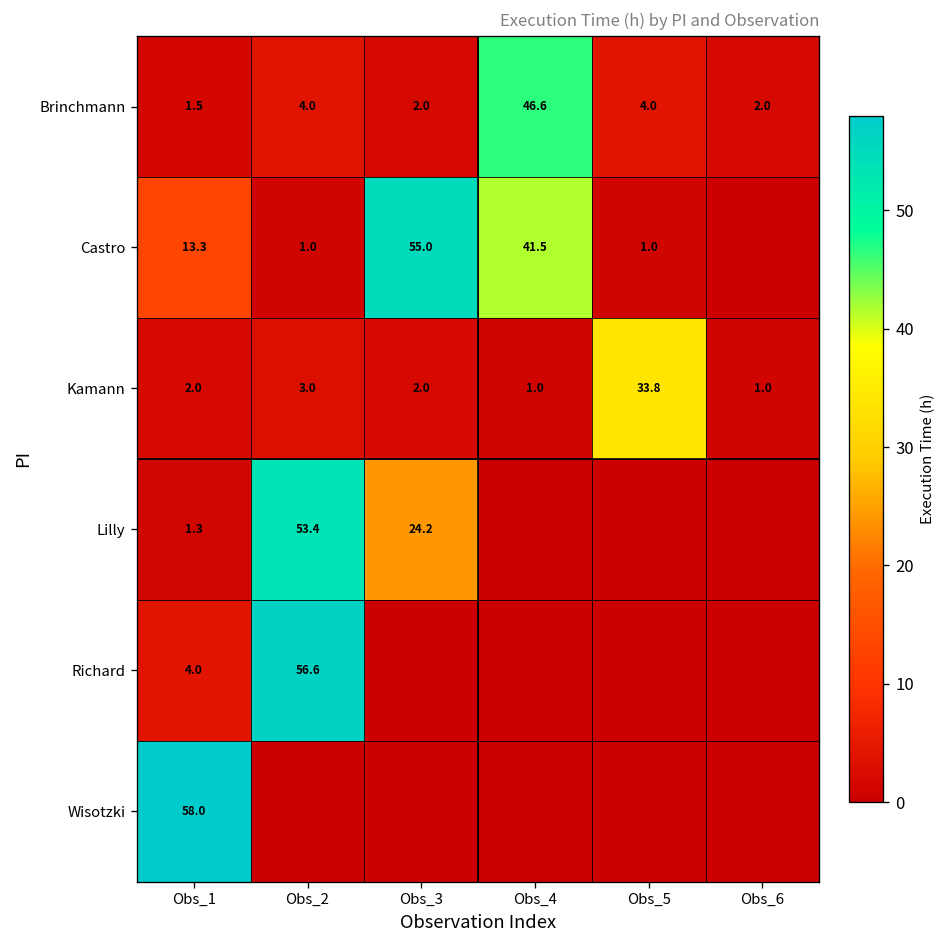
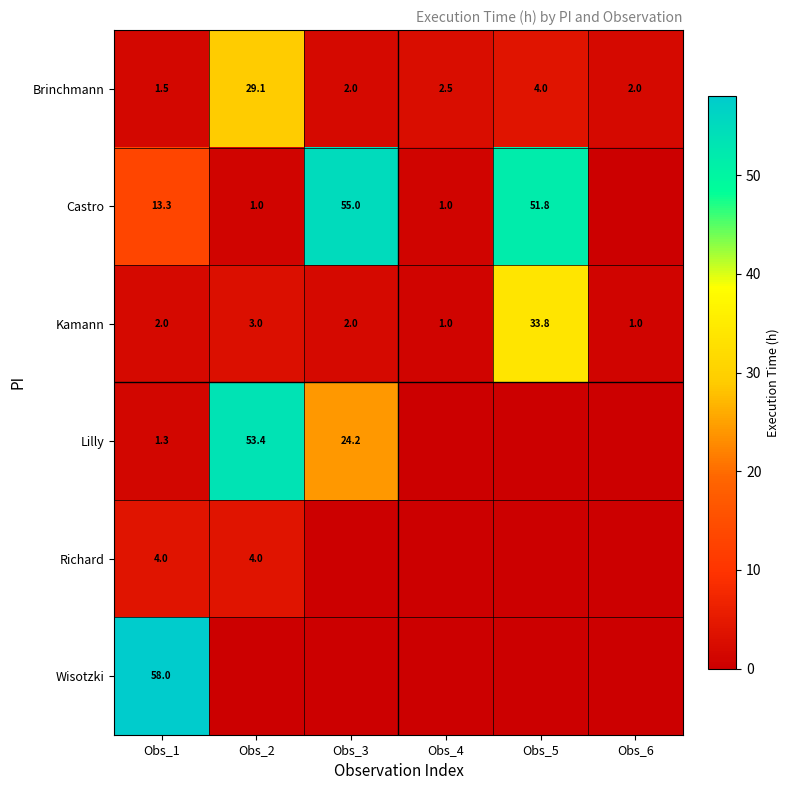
Brinchmann, Obs_2: 4.0 -> 29.1
Brinchmann, Obs_4: 46.6 -> 2.5
Castro, Obs_4: 41.5 -> 1.0
Castro, Obs_5: 1.0 -> 51.8
Richard, Obs_2: 56.6 -> 4.0
